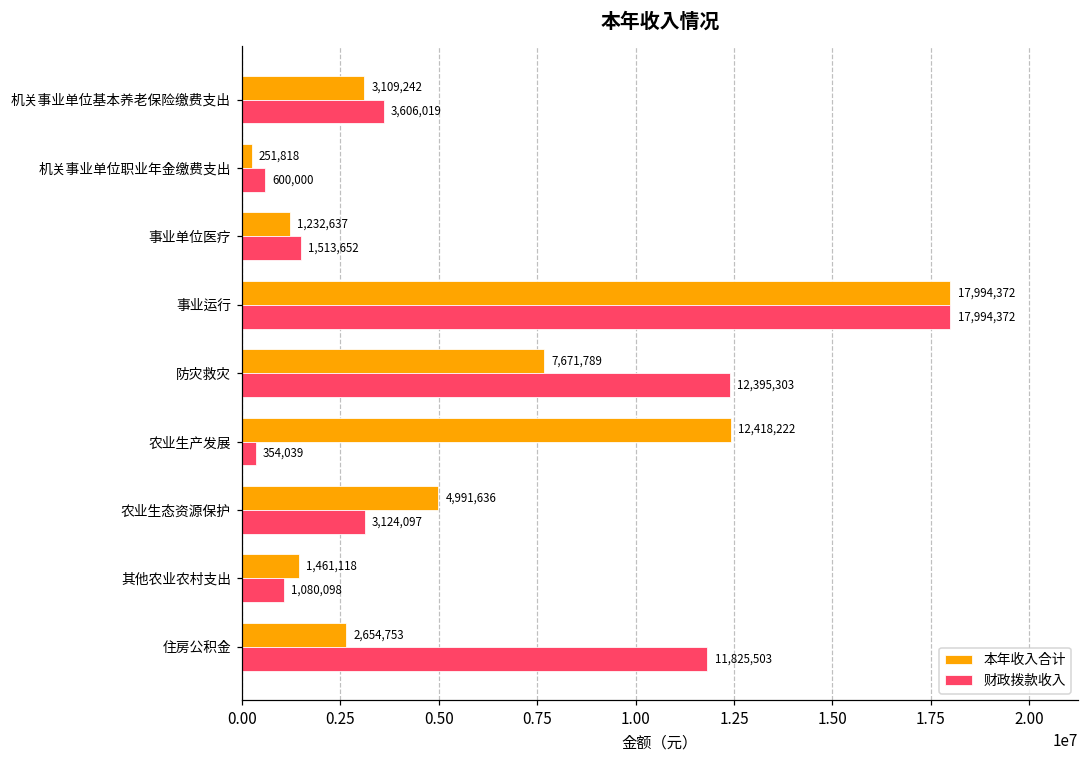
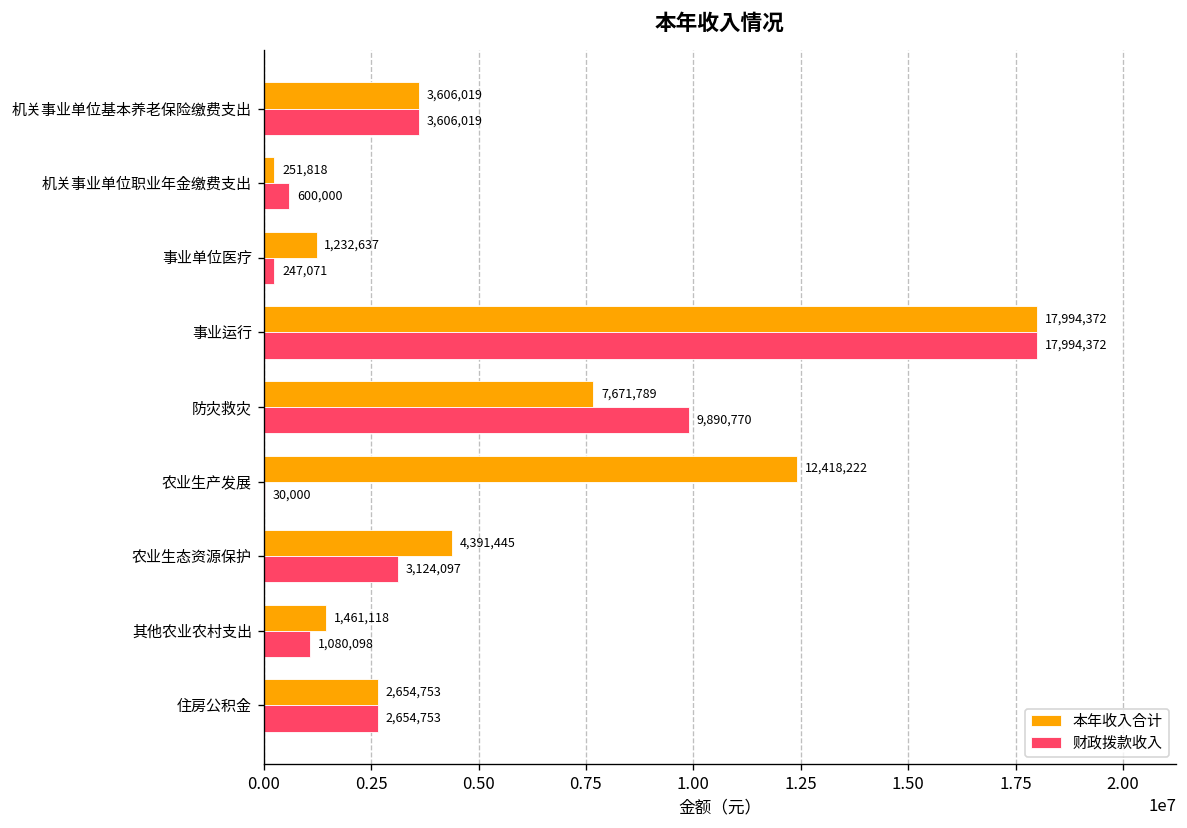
本年收入合计, 机关事业单位基本养老保险缴费支出: 3,109,242 -> 3,606,019
财政拨款收入, 事业单位医疗: 1,513,652 -> 247,071
财政拨款收入, 防灾救灾: 12,395,303 -> 9,890,770
财政拨款收入, 农业生产发展: 354,039 -> 30,000
本年收入合计, 农业生态资源保护: 4,991,636 -> 4,391,445
财政拨款收入, 住房公积金: 11,825,503 -> 2,654,753
